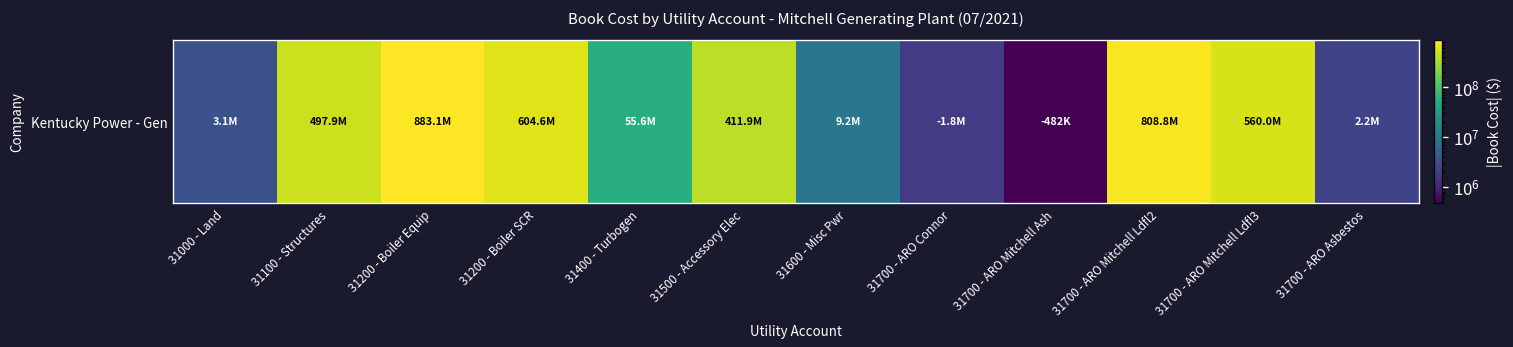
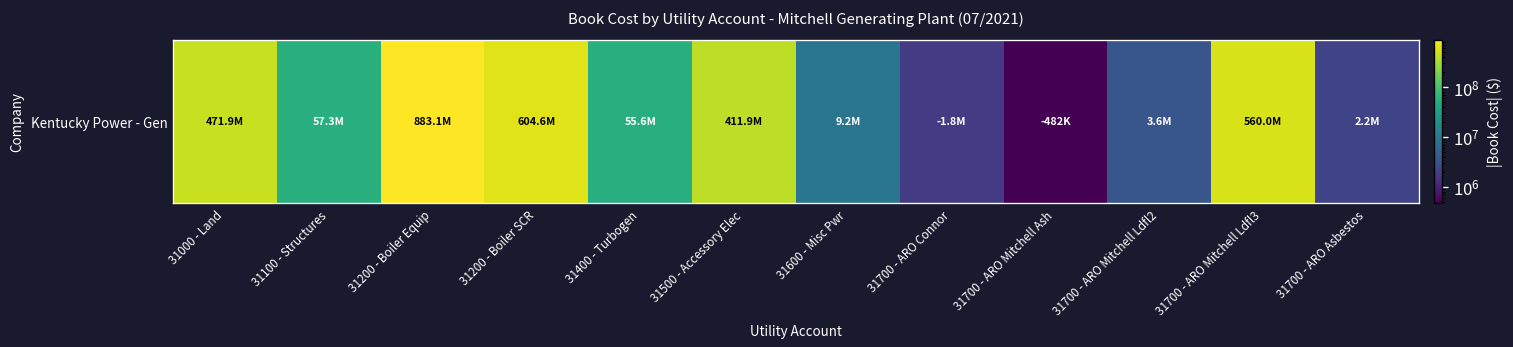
Kentucky Power - Gen, 31000 - Land: 3.1M -> 471.9M
Kentucky Power - Gen, 31100 - Structures: 497.9M -> 57.3M
Kentucky Power - Gen, 31700 - ARO Mitchell Ldfl2: 808.8M -> 3.6M
